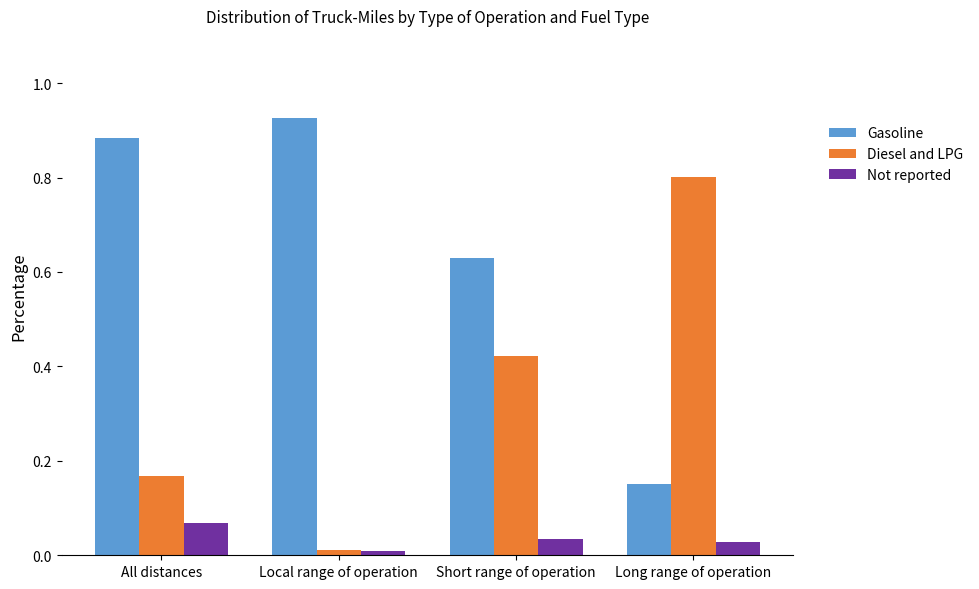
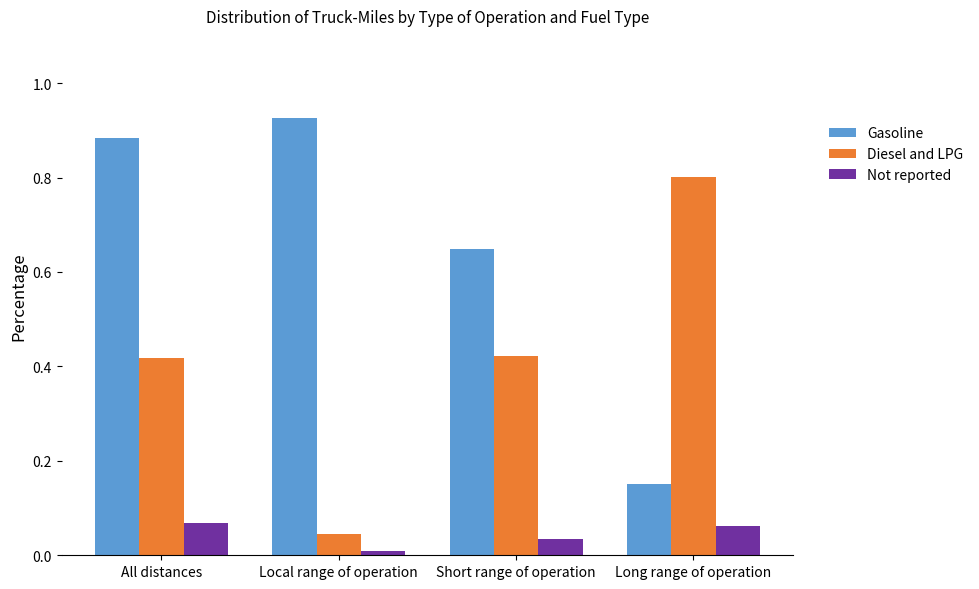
Diesel and LPG, All distances: 0.17 -> 0.42
Diesel and LPG, Local range of operation: 0.01 -> 0.05
Gasoline, Short range of operation: 0.63 -> 0.65
Not reported, Long range of operation: 0.03 -> 0.06
